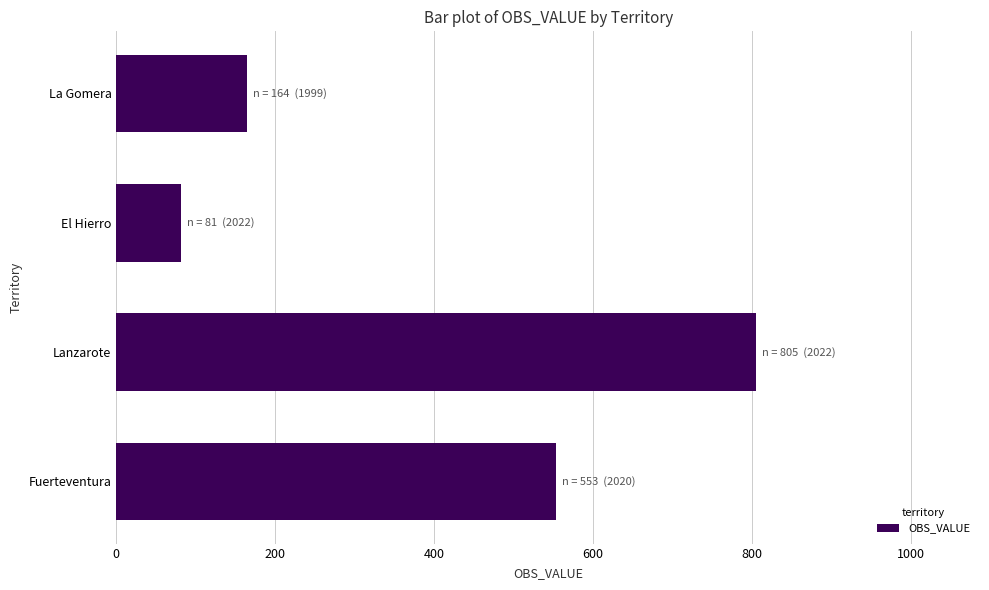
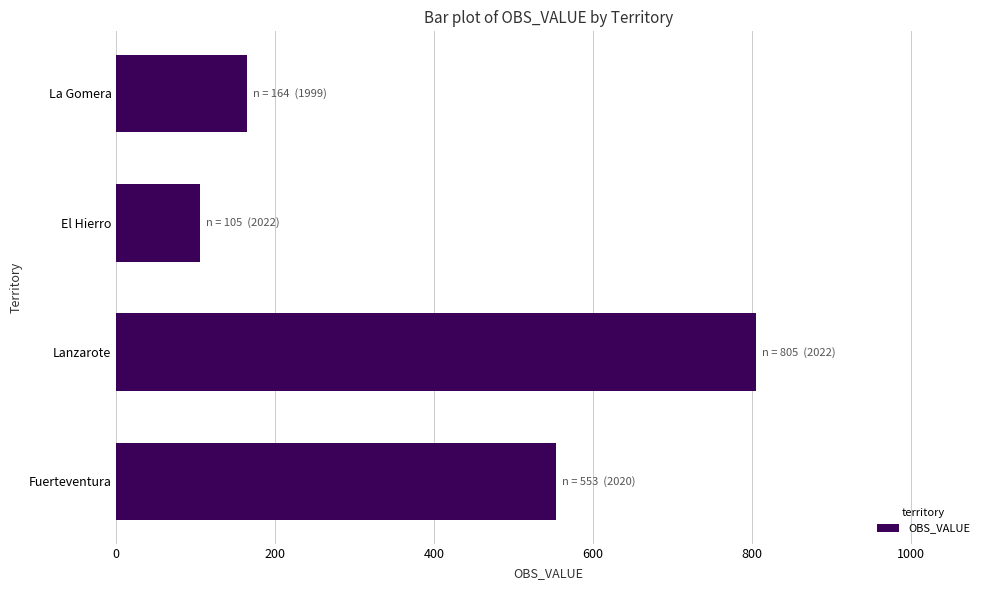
El Hierro: 81 -> 105
